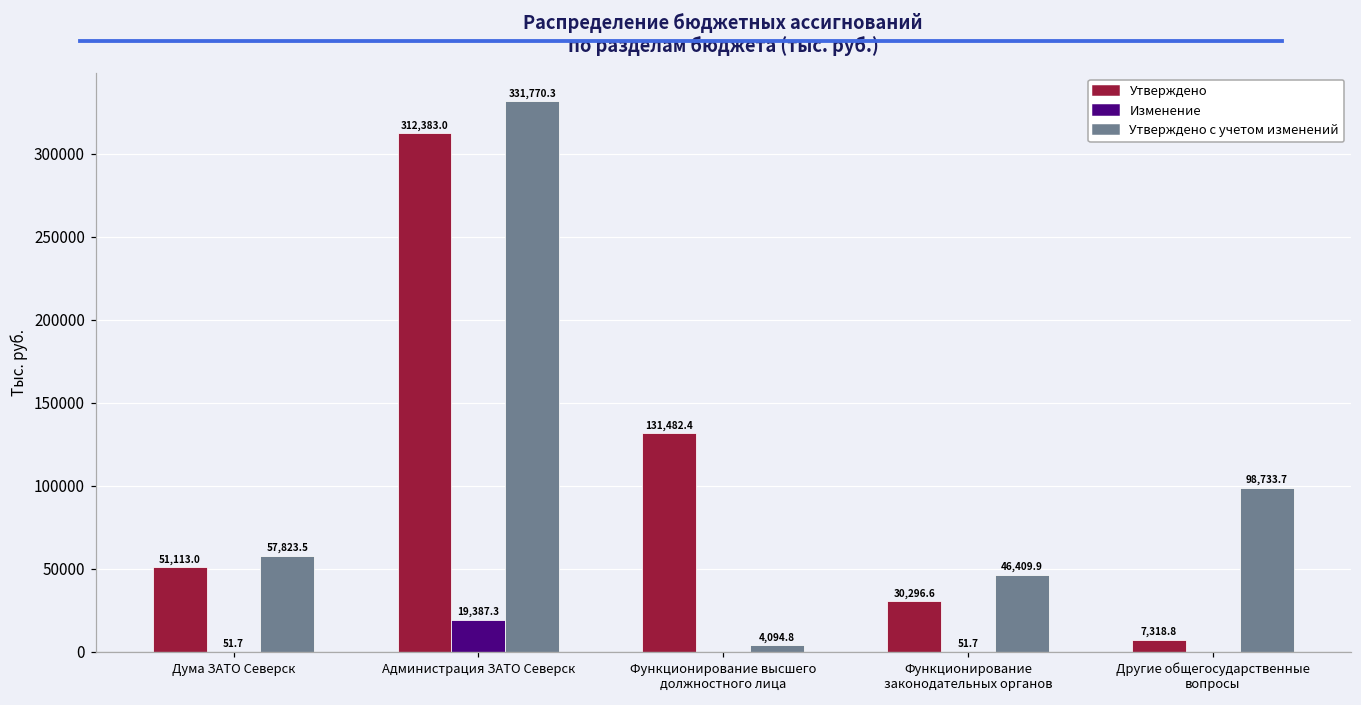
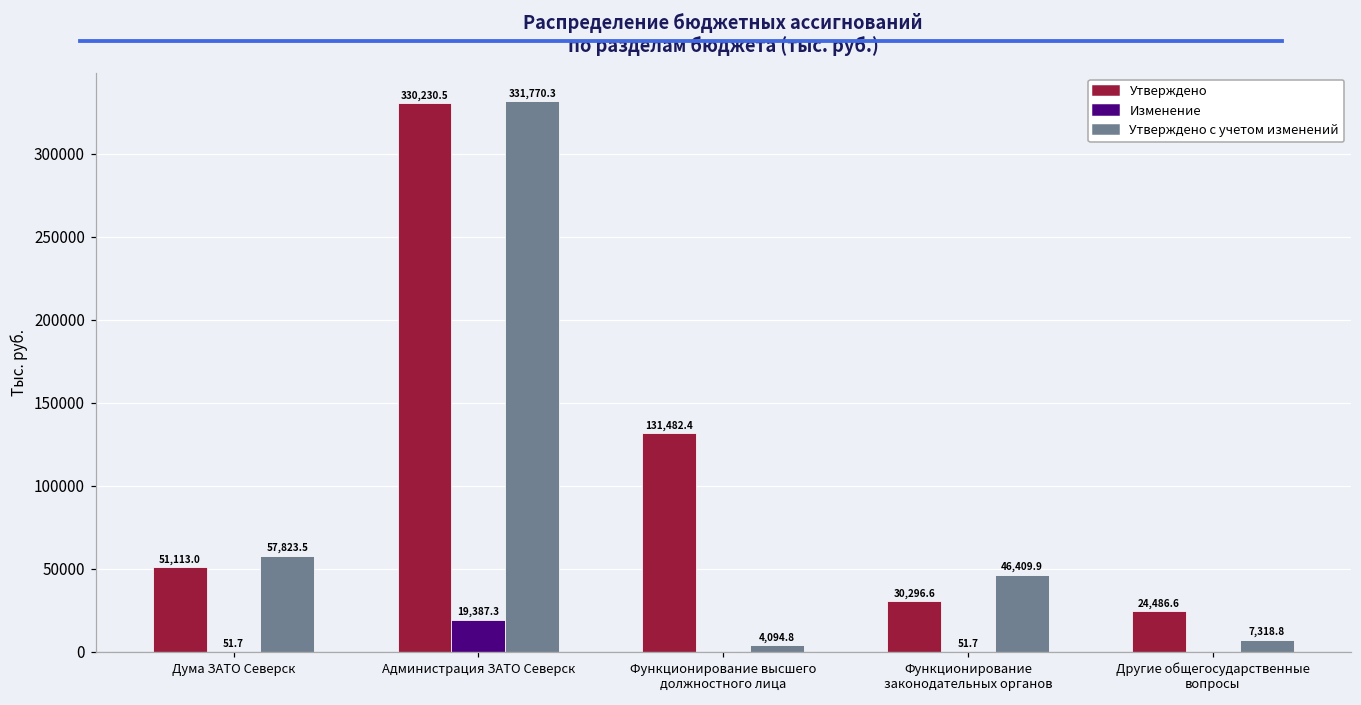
Утверждено, Администрация ЗАТО Северск: 312,383.0 -> 330,230.5
Утверждено, Другие общегосударственные вопросы: 7,318.8 -> 24,486.6
Утверждено с учетом изменений, Другие общегосударственные вопросы: 98,733.7 -> 7,318.8
